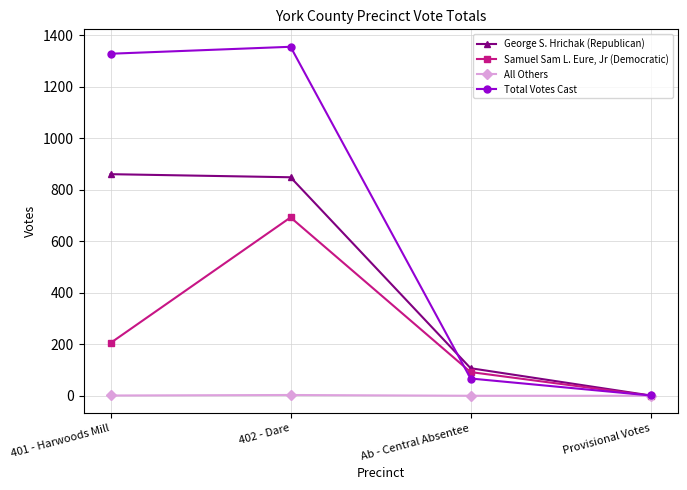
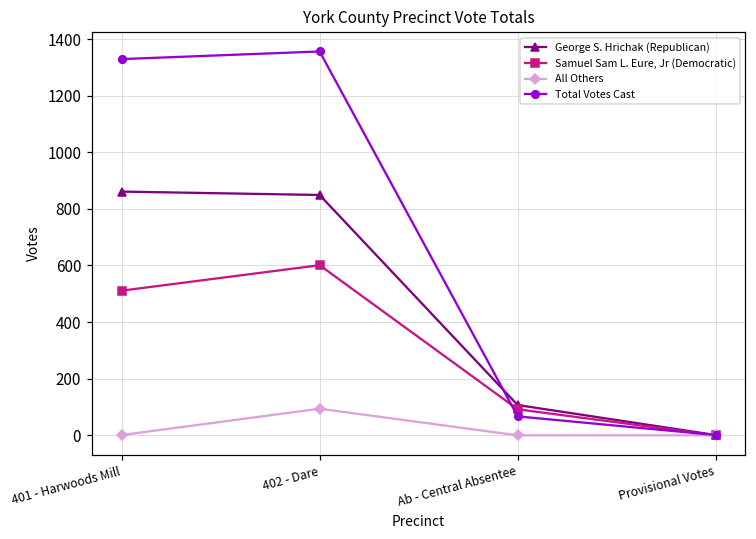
Samuel Sam L. Eure, Jr (Democratic), 401 - Harwoods Mill: 210 -> 510
Samuel Sam L. Eure, Jr (Democratic), 402 - Dare: 690 -> 600
All Others, 402 - Dare: 0 -> 90
